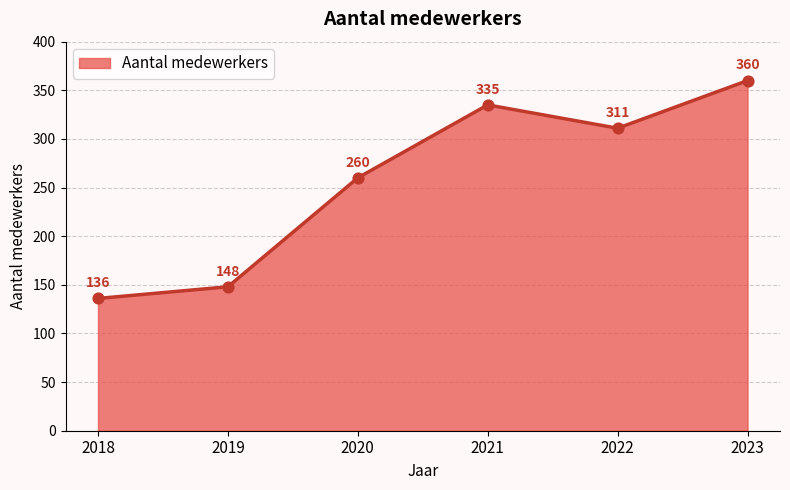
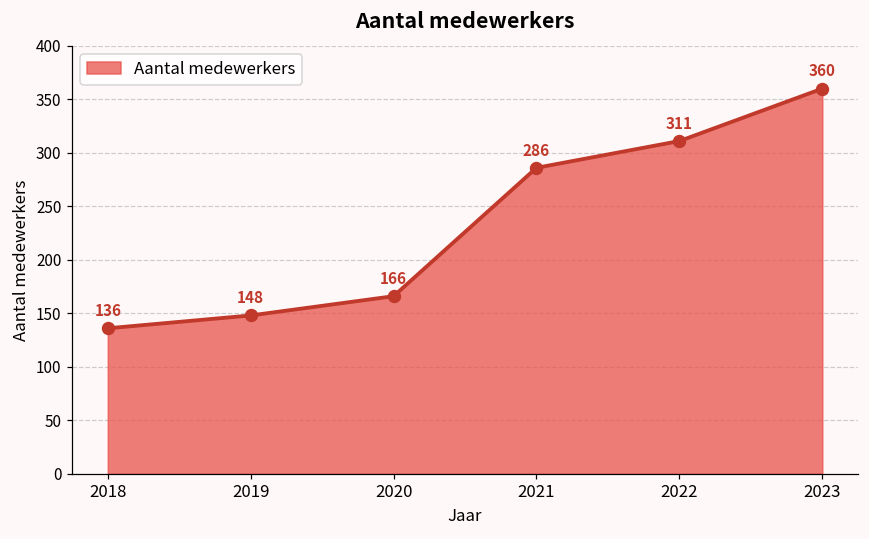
2020: 260 -> 166
2021: 335 -> 286
